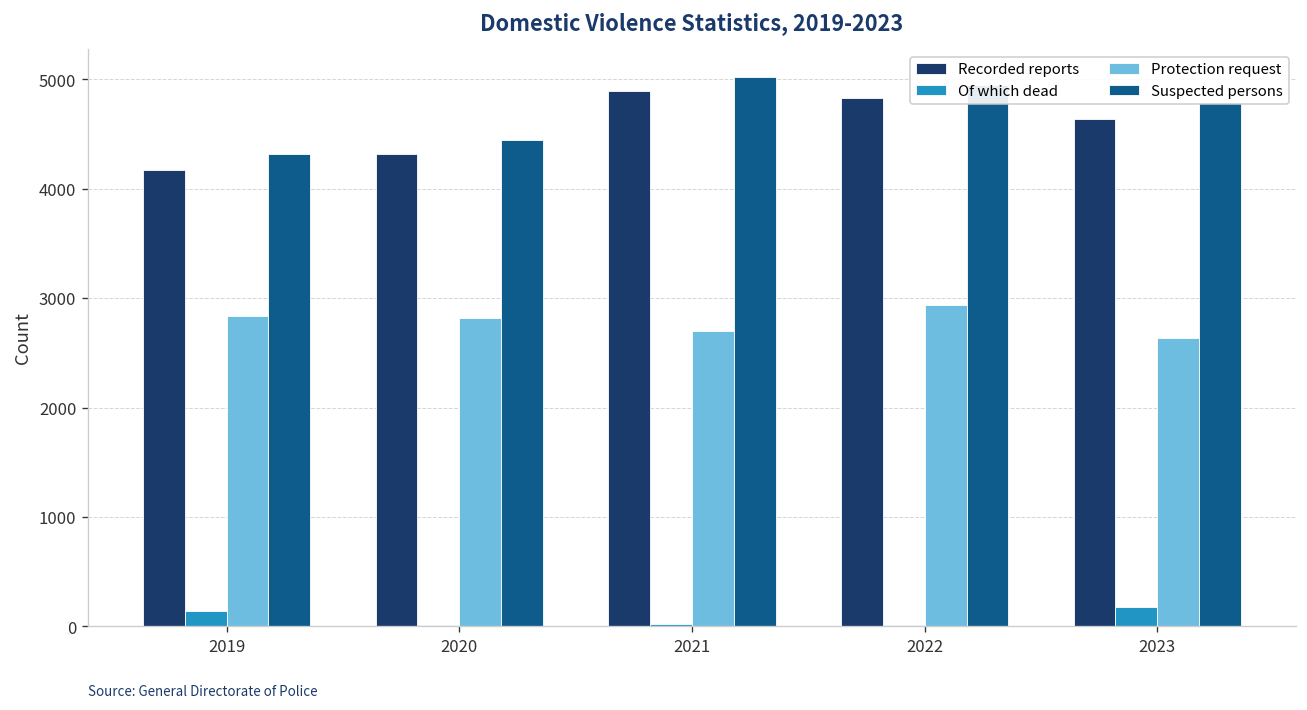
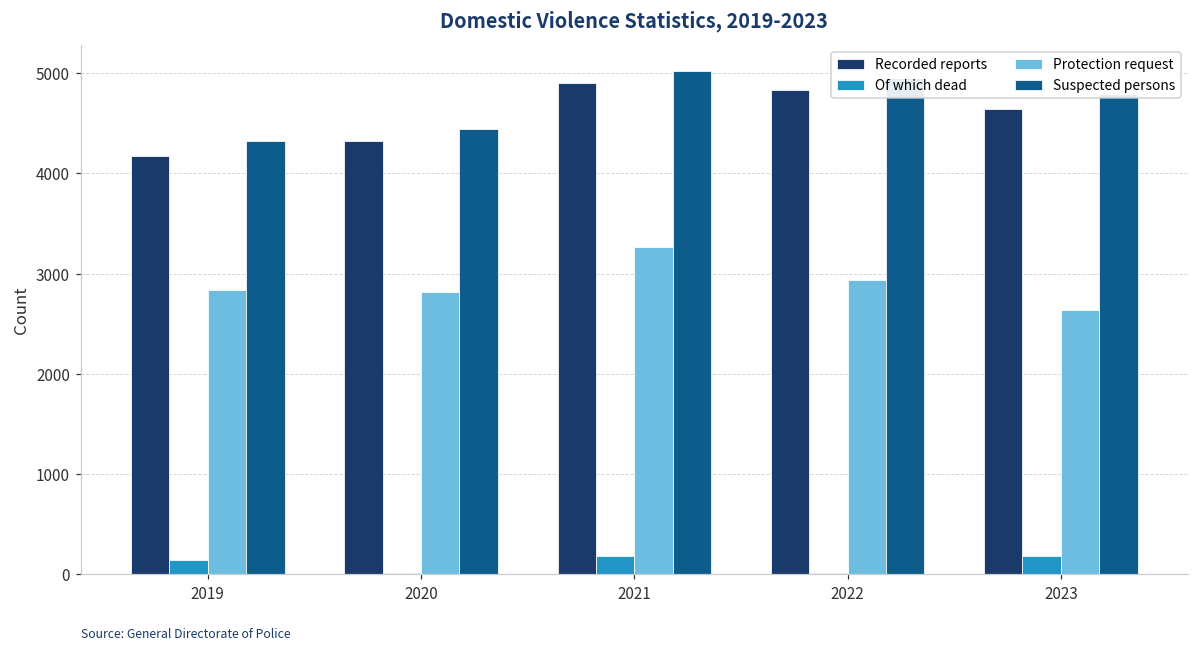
Of which dead, 2021: 0 -> 200
Protection request, 2021: 2700 -> 3300
